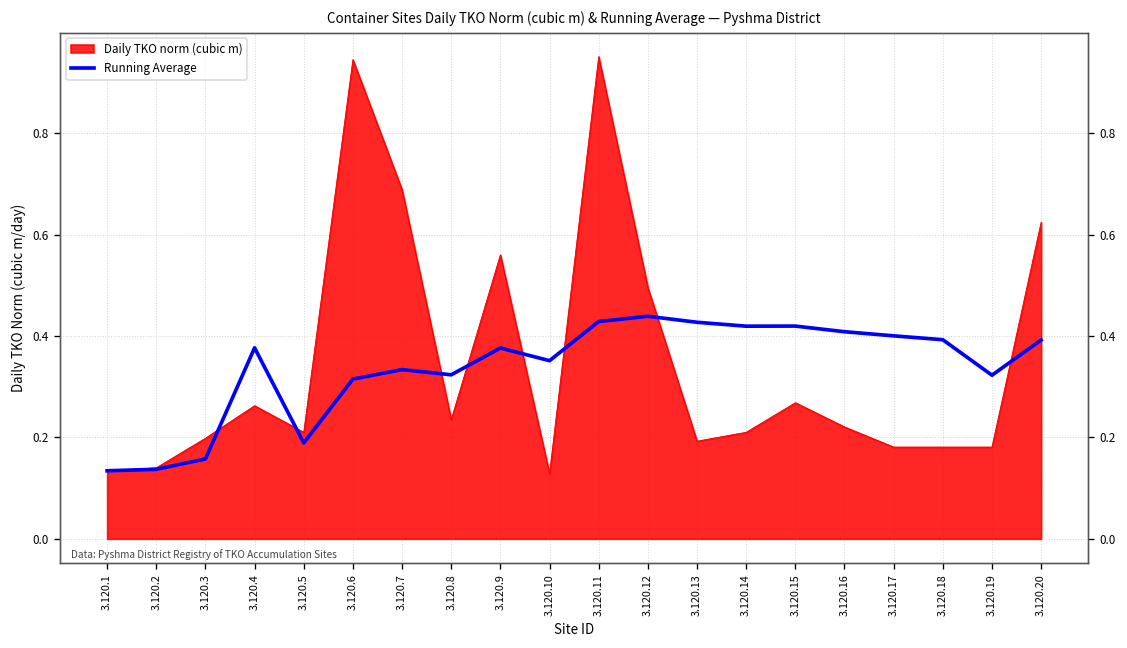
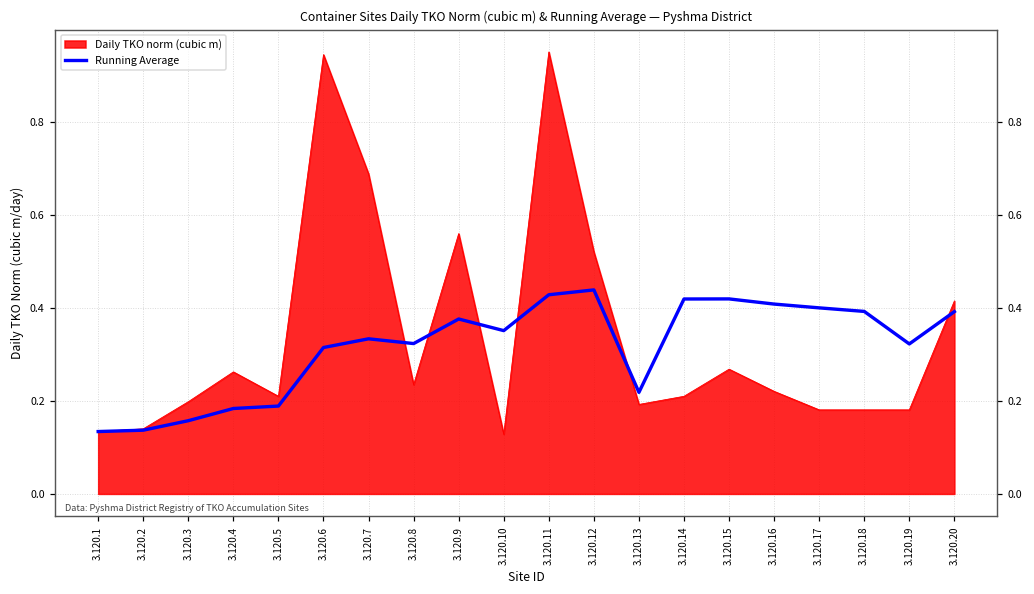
Running Average, 3.120.4: 0.38 -> 0.18
Daily TKO norm (cubic m), 3.120.12: 0.50 -> 0.52
Running Average, 3.120.13: 0.43 -> 0.22
Daily TKO norm (cubic m), 3.120.20: 0.62 -> 0.42
